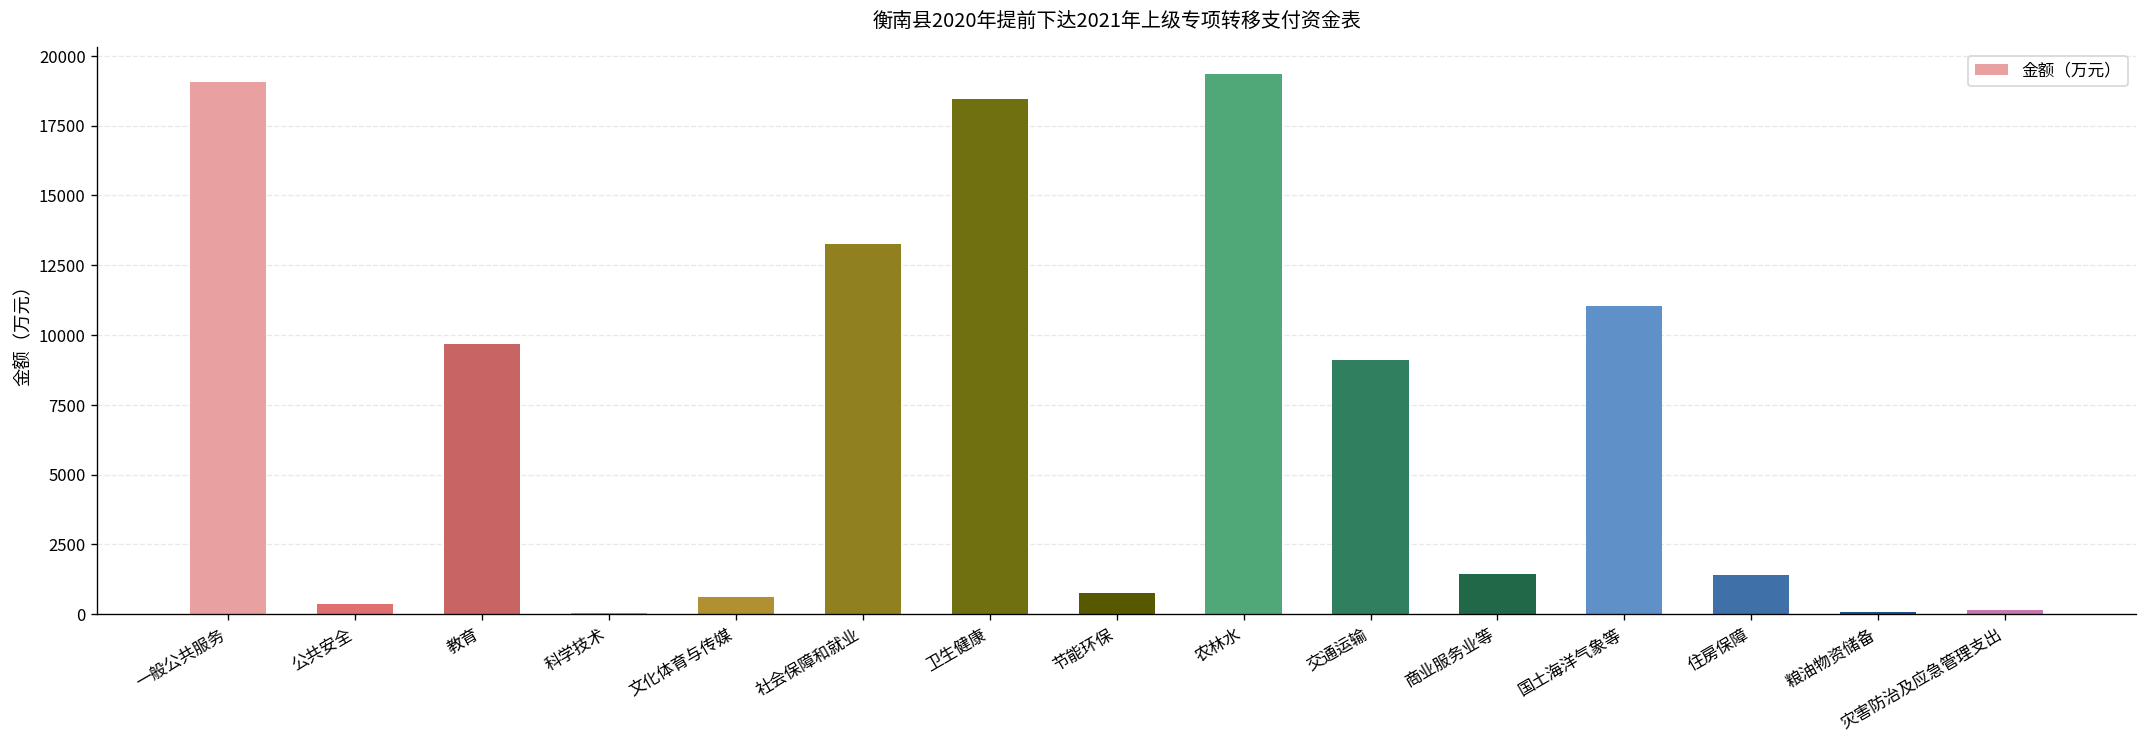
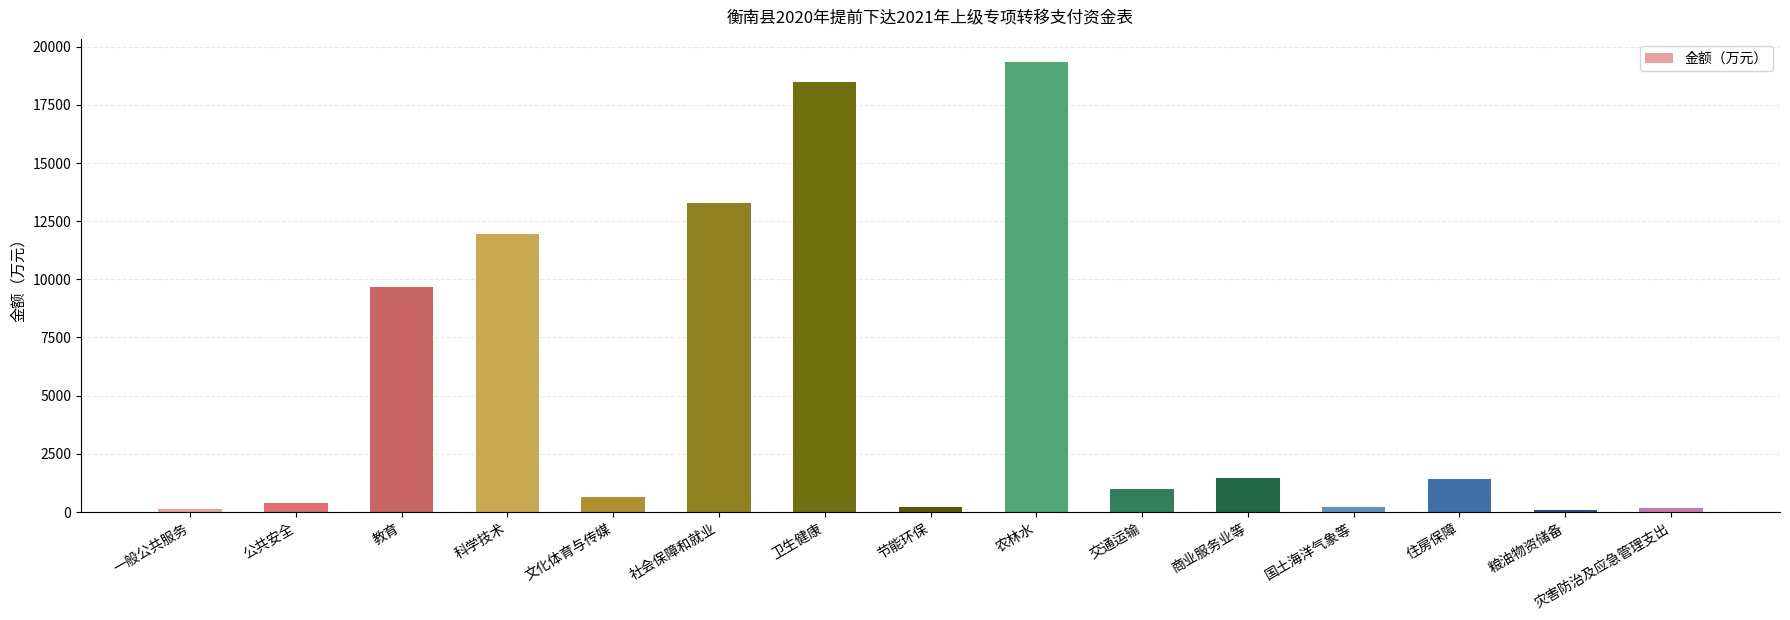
一般公共服务: 19100 -> 100
科学技术: 0 -> 11900
节能环保: 800 -> 200
交通运输: 9100 -> 1000
国土海洋气象等: 11000 -> 200
